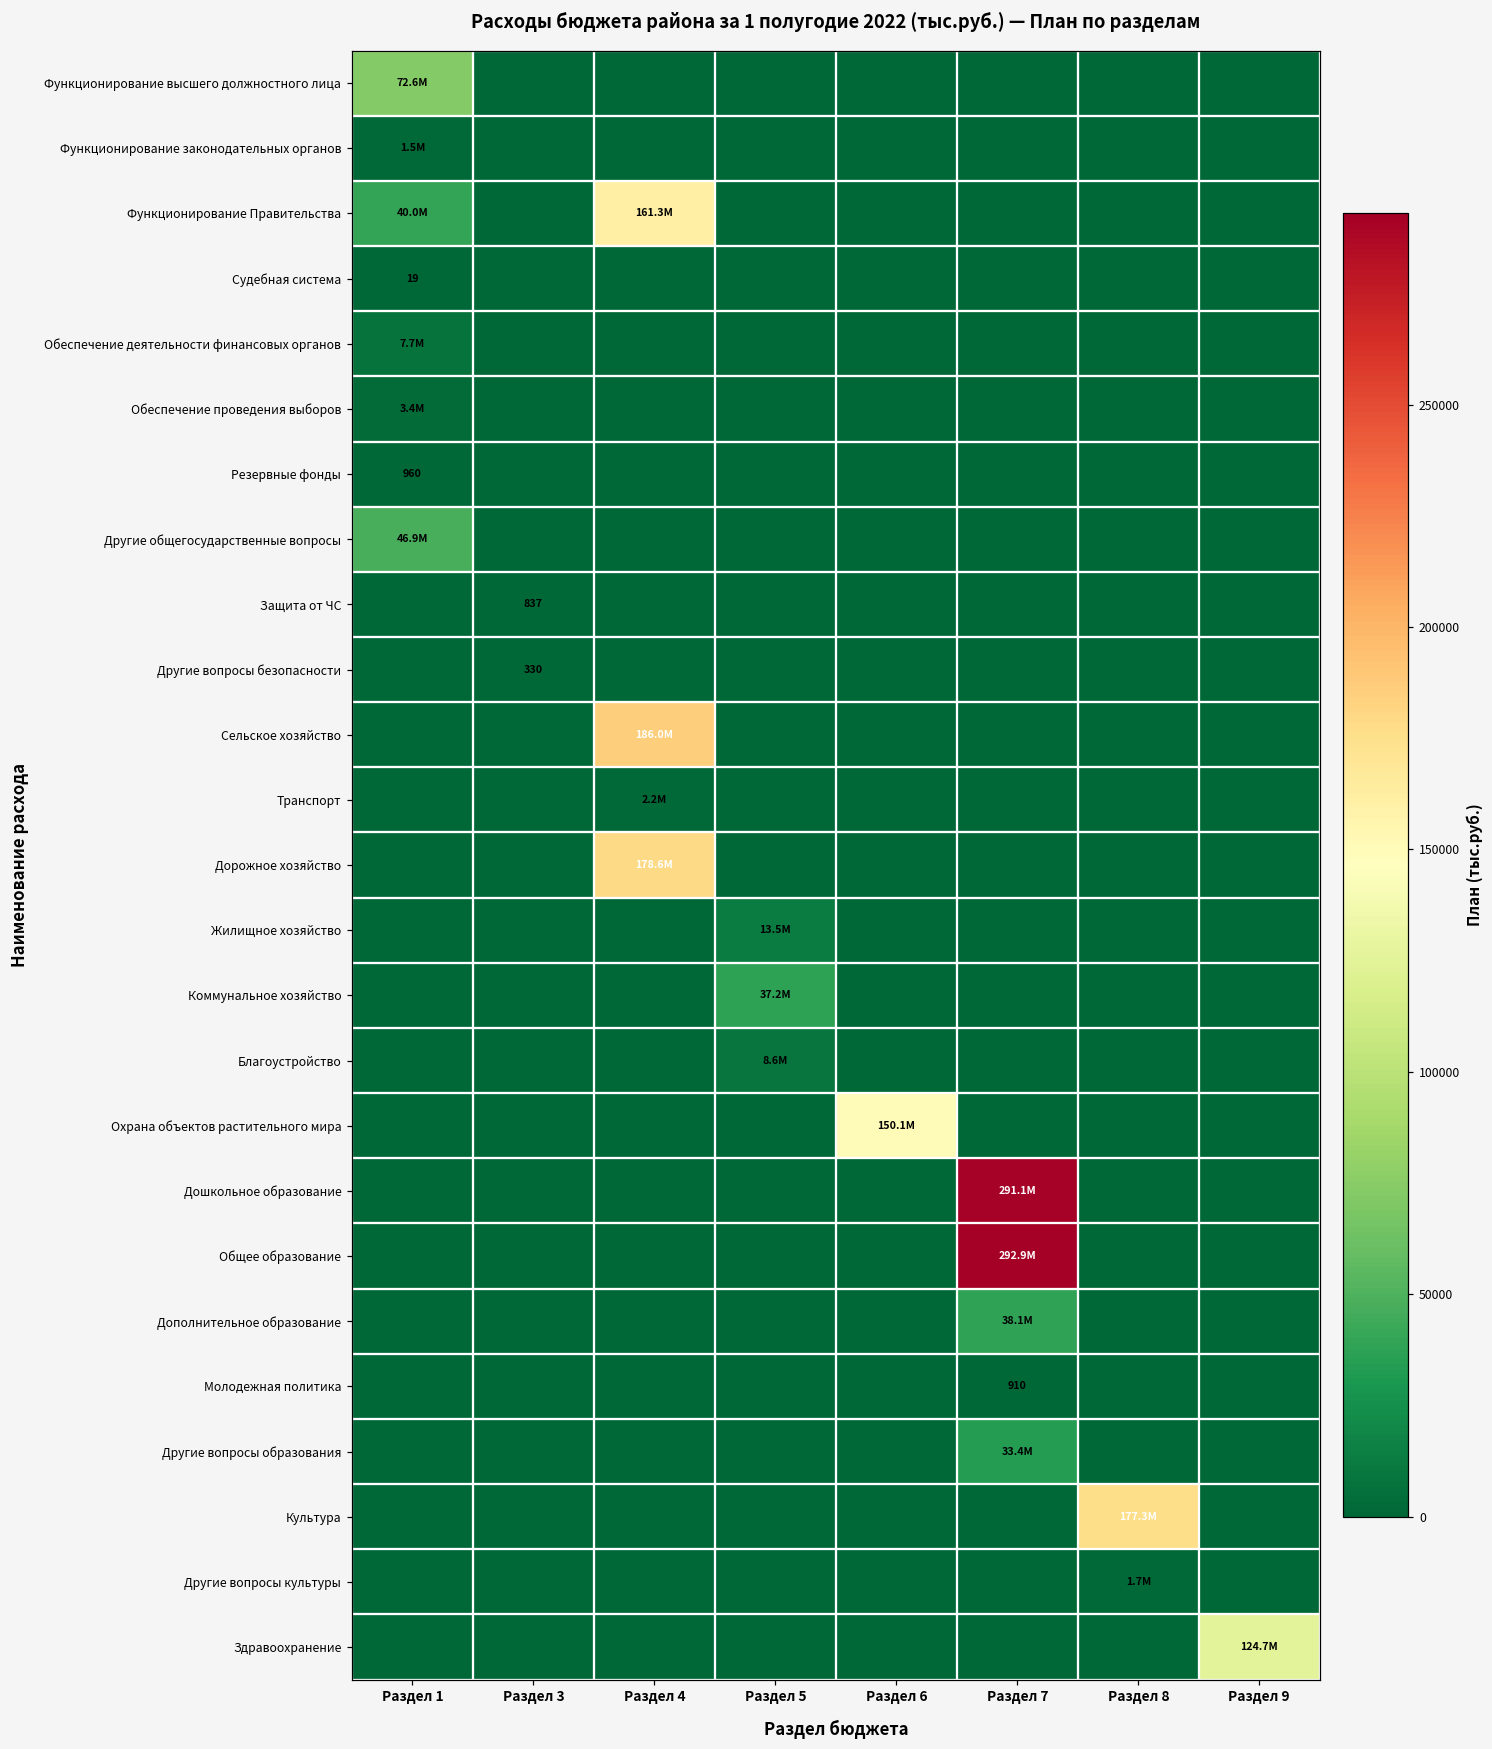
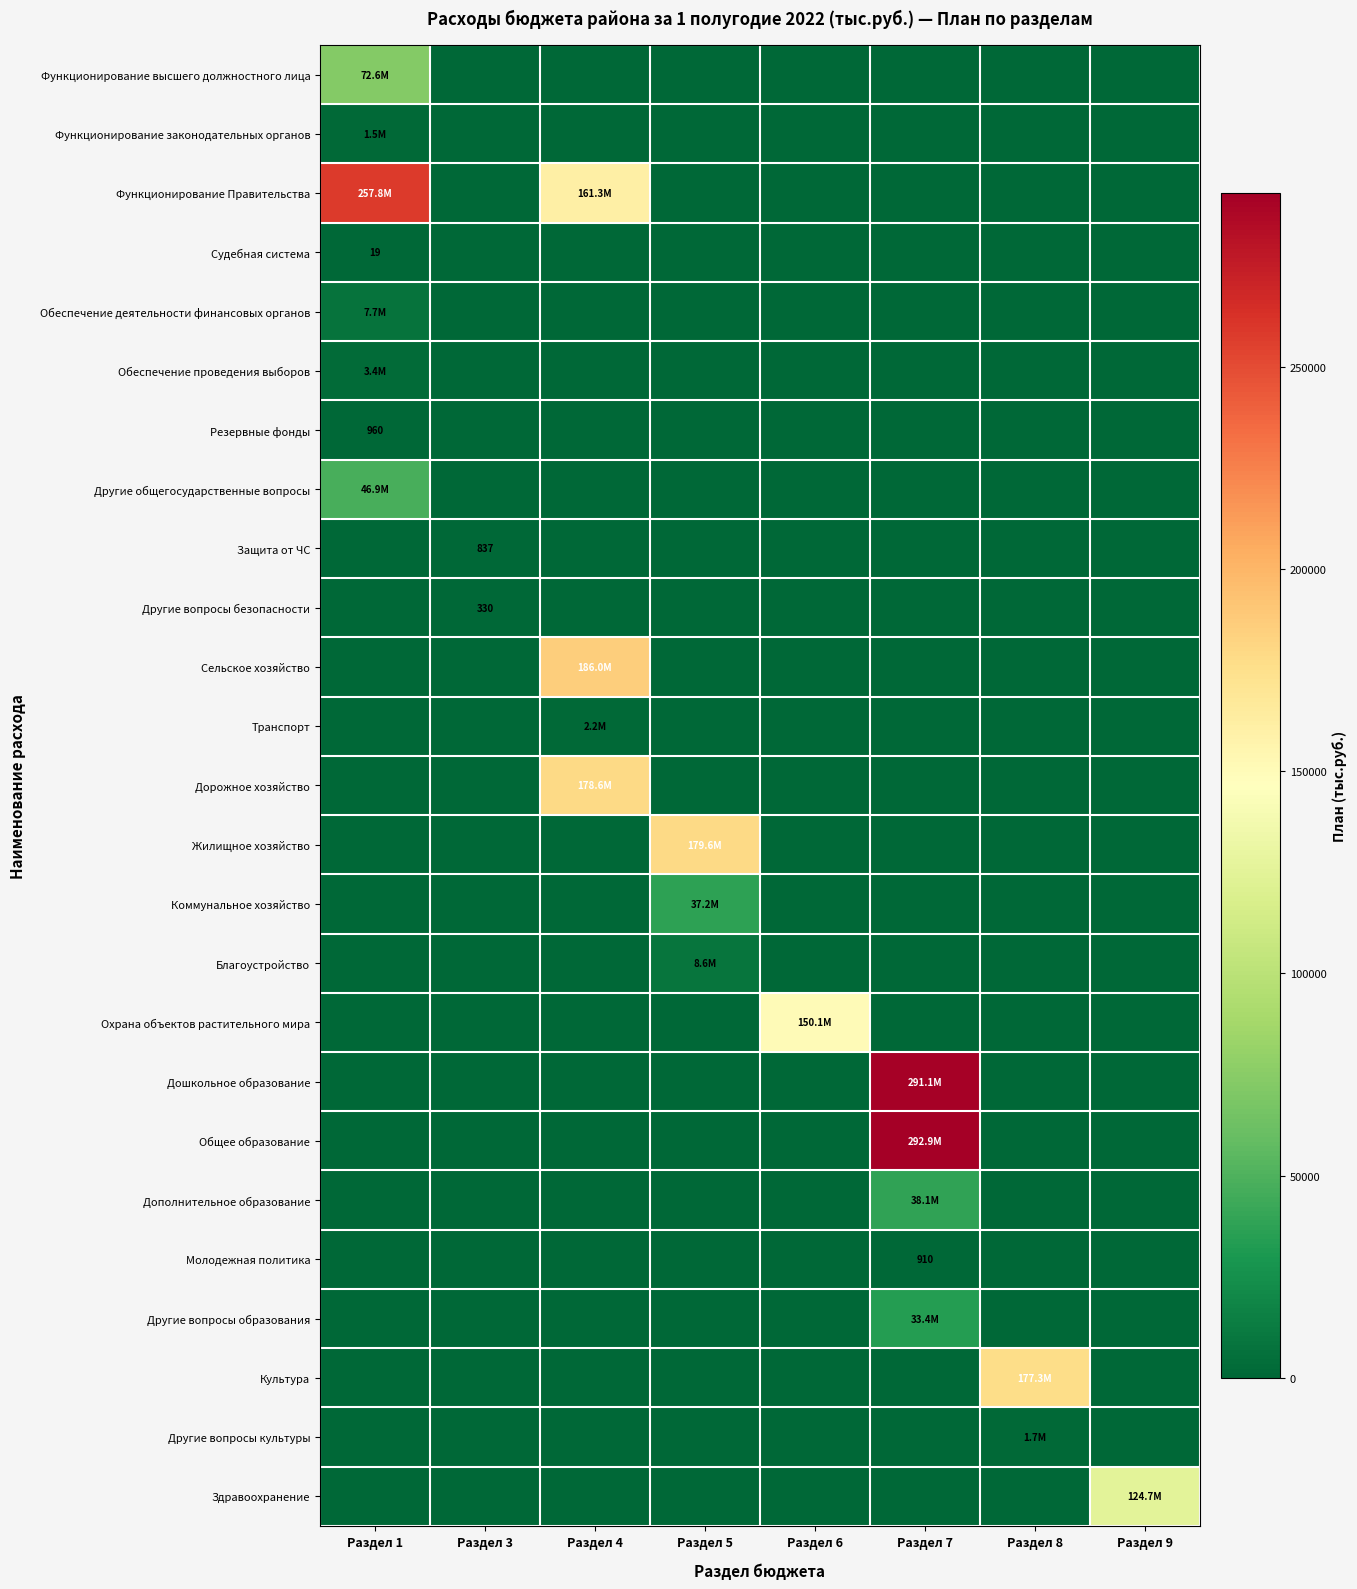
Функционирование Правительства, Раздел 1: 40.0М -> 257.8М
Жилищное хозяйство, Раздел 5: 13.5М -> 179.6М
